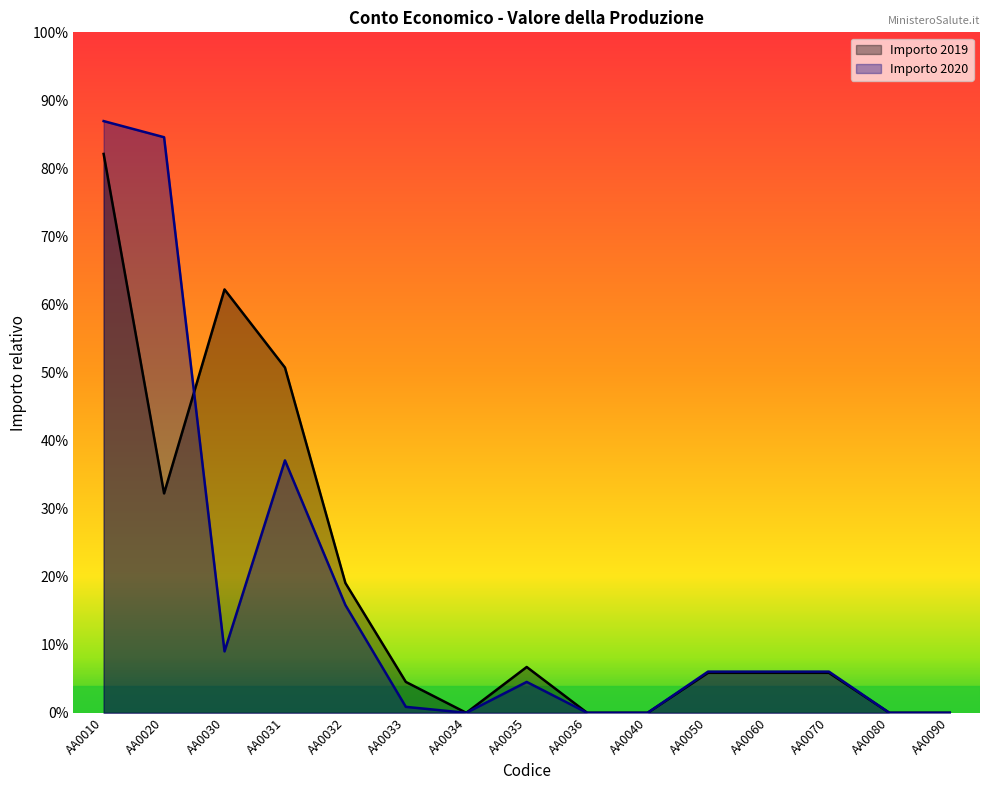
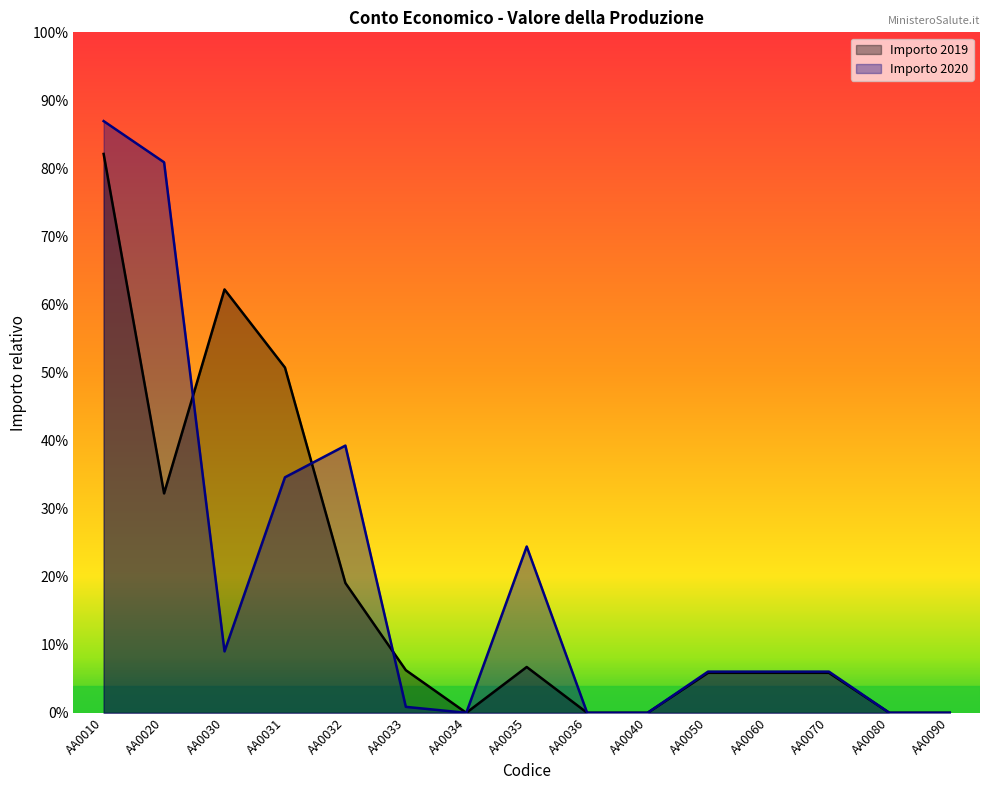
Importo 2020, AA0020: 85% -> 81%
Importo 2020, AA0031: 37% -> 35%
Importo 2020, AA0032: 16% -> 39%
Importo 2019, AA0033: 5% -> 6%
Importo 2020, AA0035: 5% -> 24%
